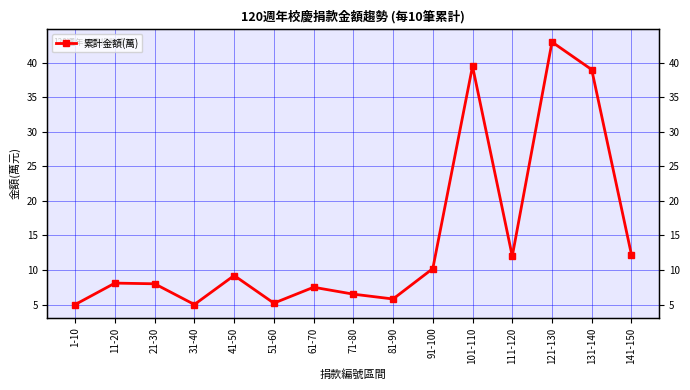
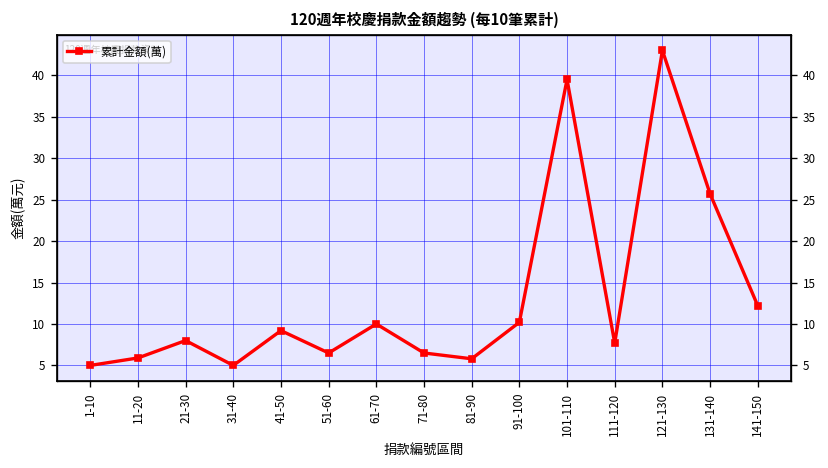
11-20: 8 -> 6
51-60: 5 -> 7
61-70: 8 -> 10
111-120: 12 -> 8
131-140: 39 -> 26
